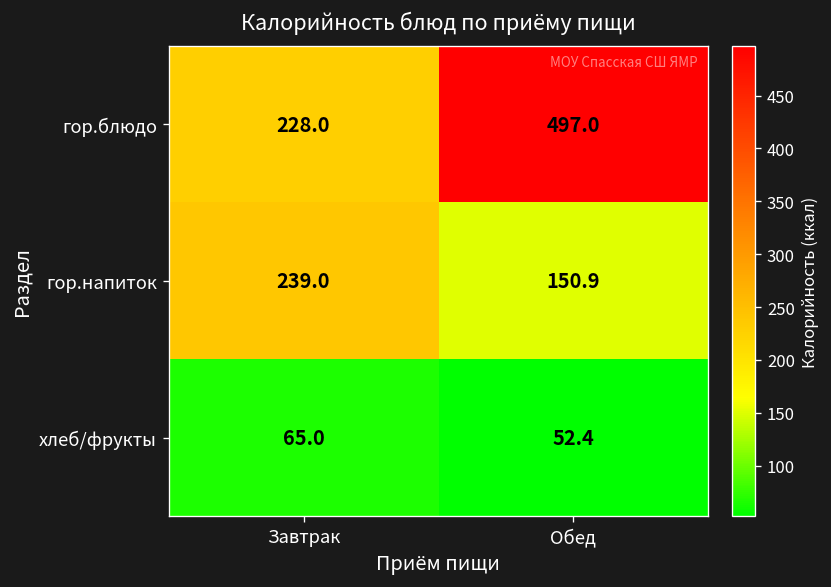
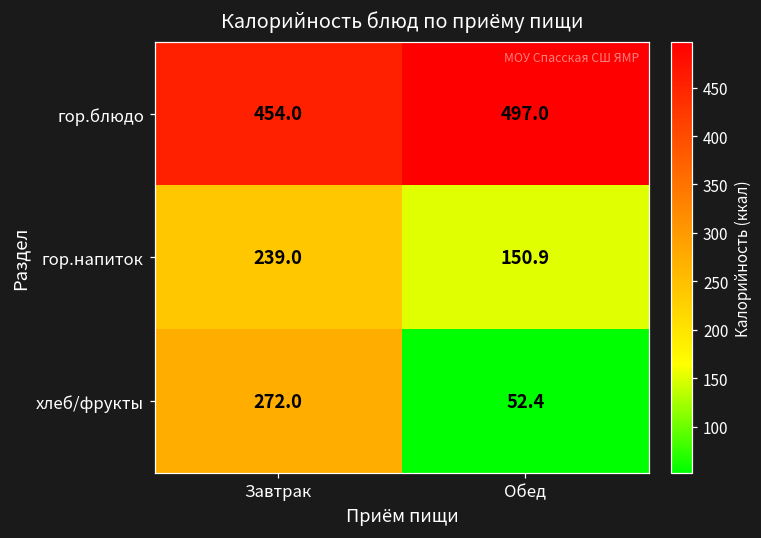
гор.блюдо, Завтрак: 228.0 -> 454.0
хлеб/фрукты, Завтрак: 65.0 -> 272.0
